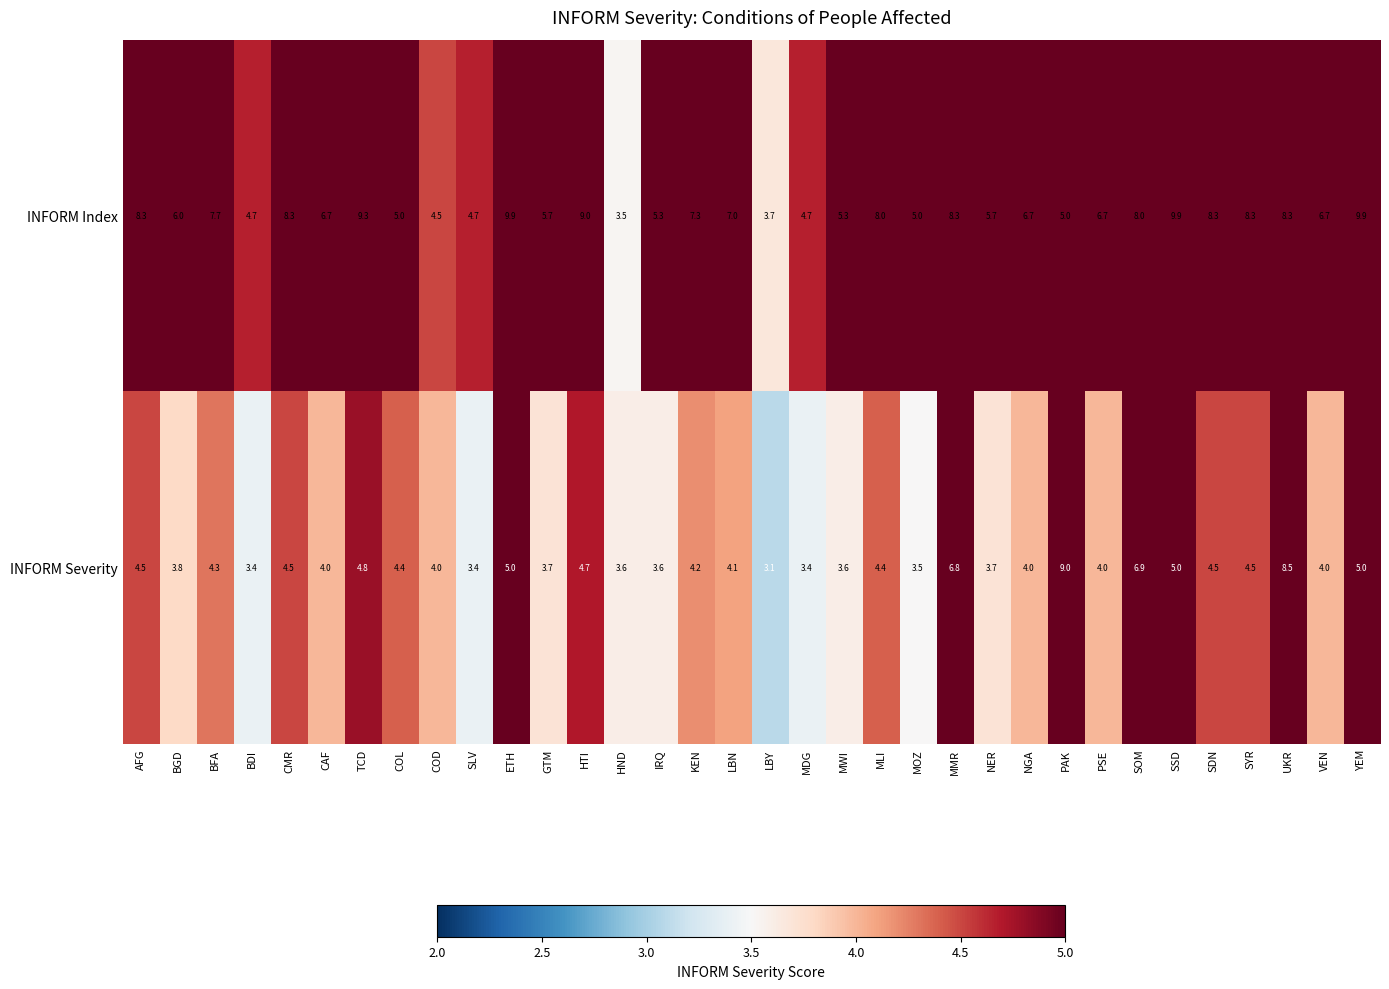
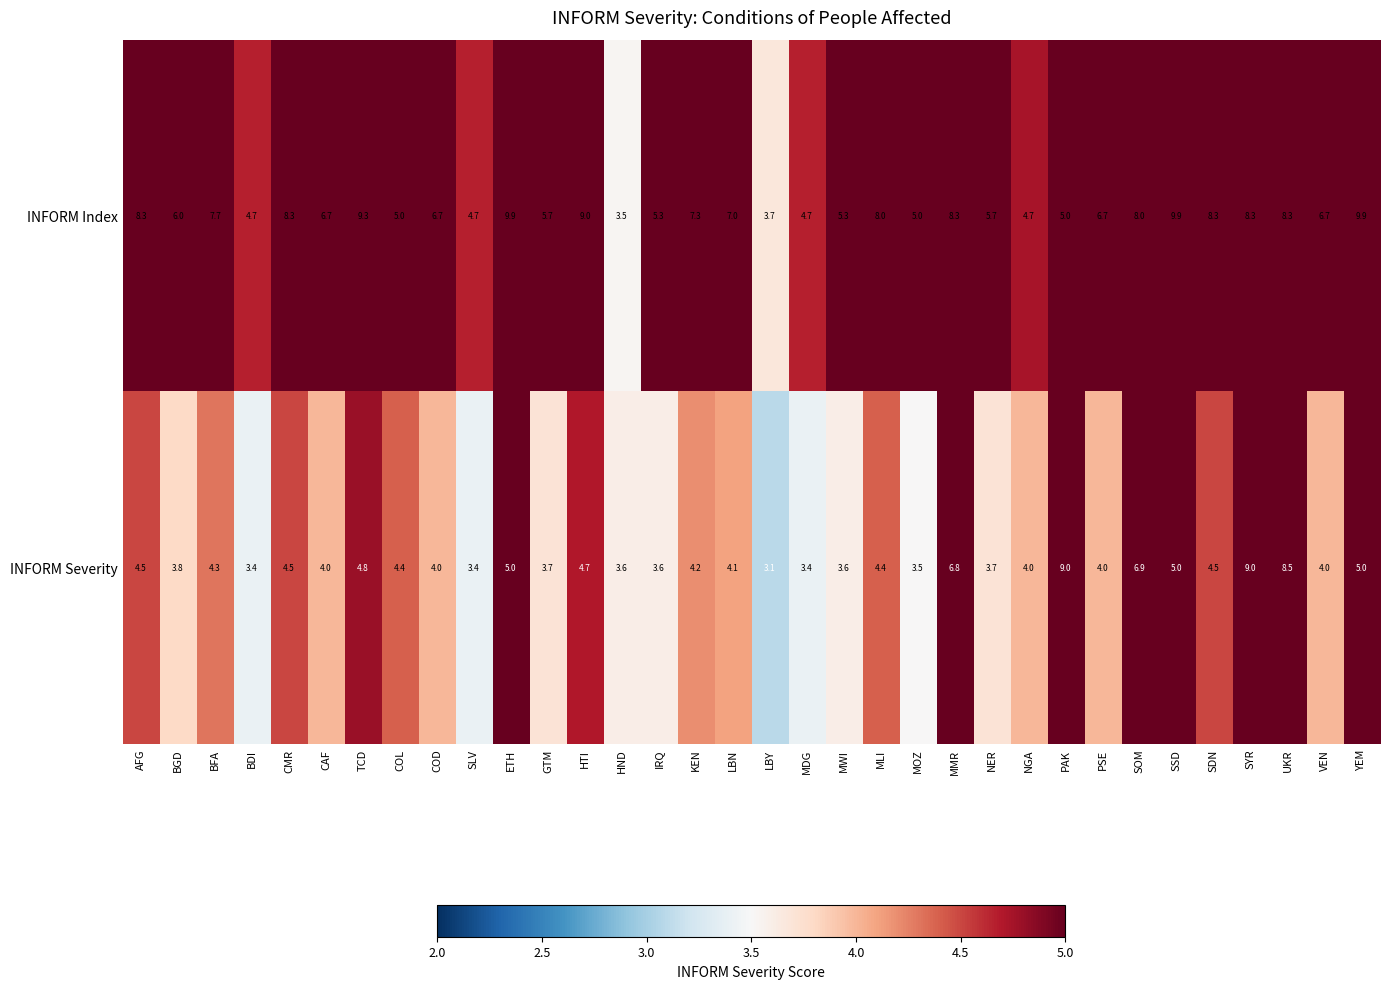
INFORM Index, COD: 4.5 -> 6.7
INFORM Index, NGA: 6.7 -> 4.7
INFORM Severity, SYR: 4.5 -> 9.0
